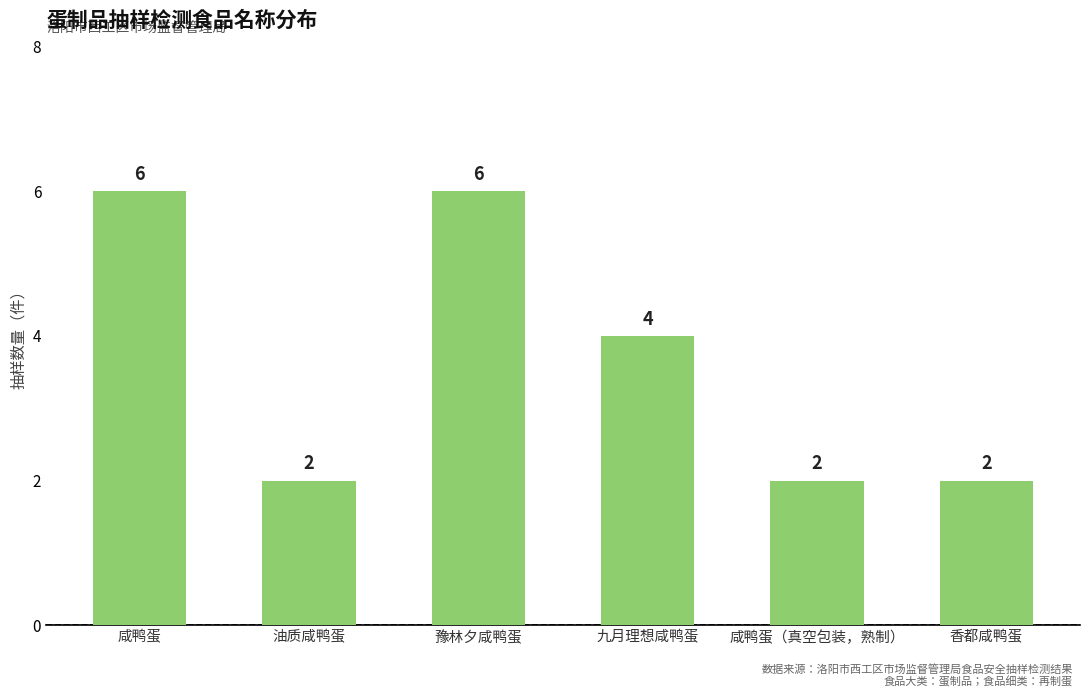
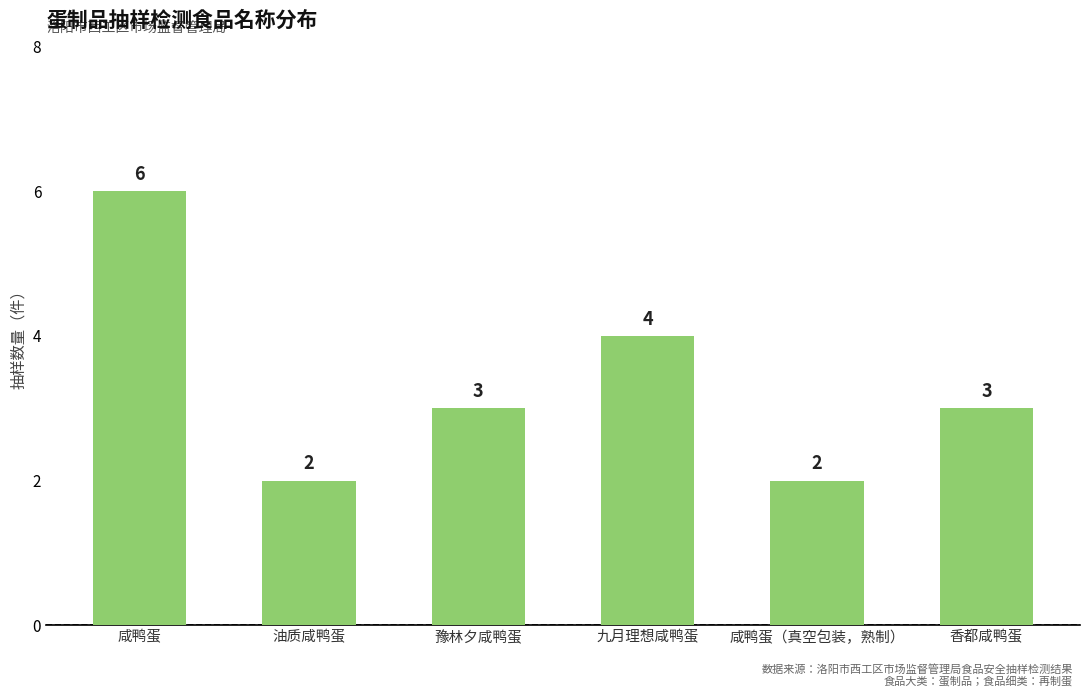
豫林夕咸鸭蛋: 6 -> 3
香都咸鸭蛋: 2 -> 3
